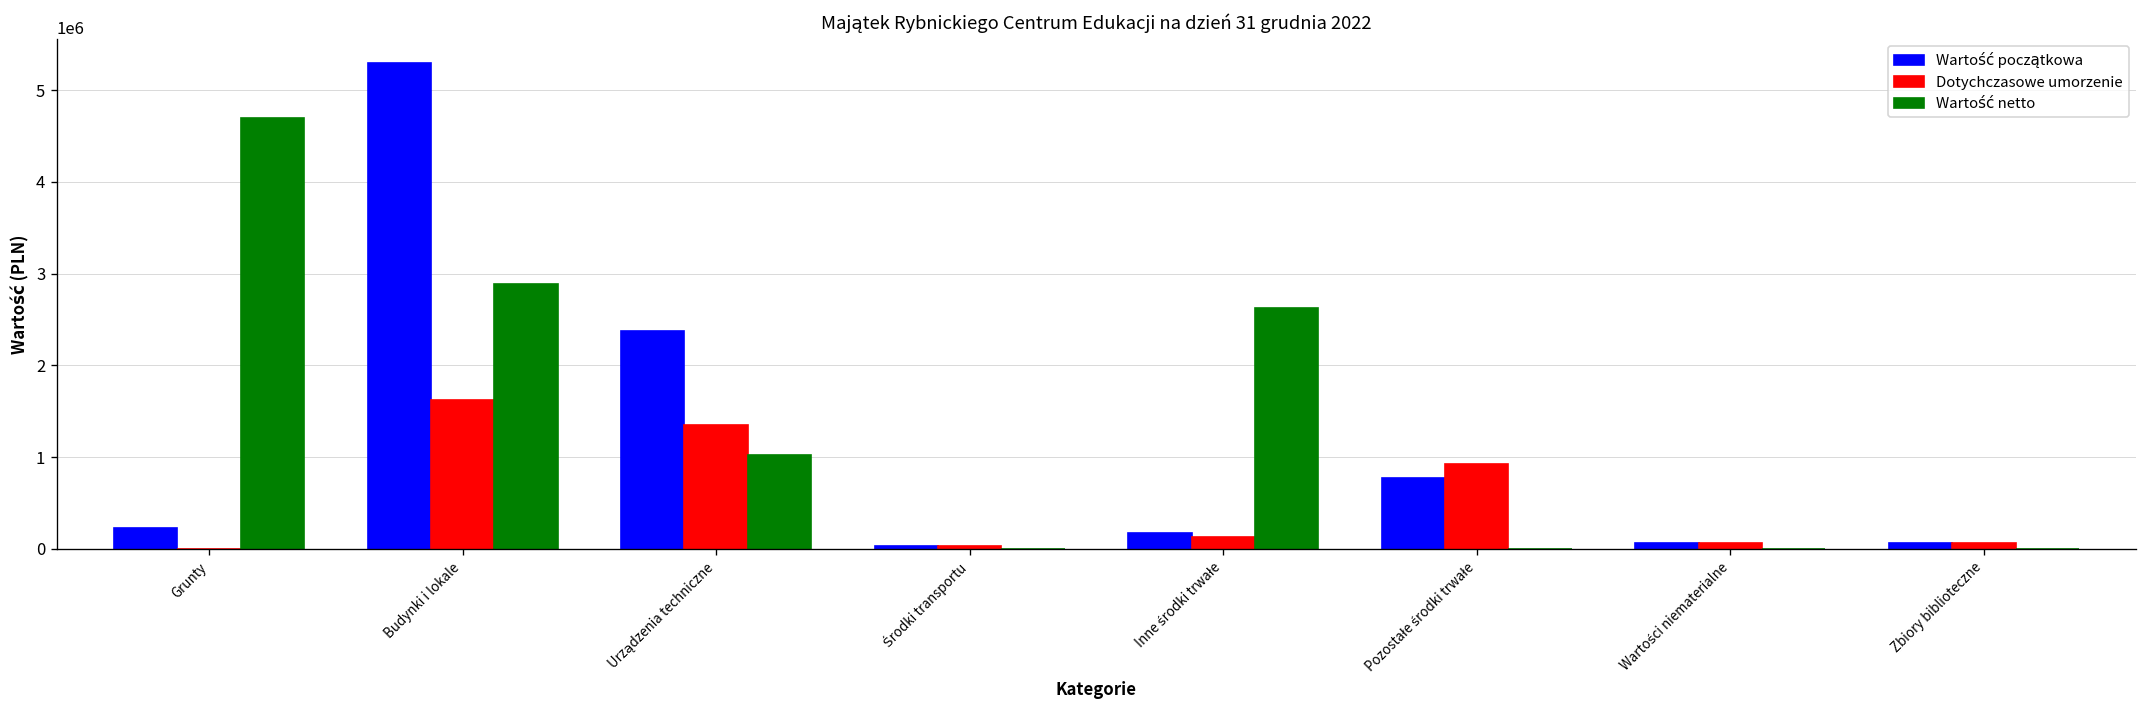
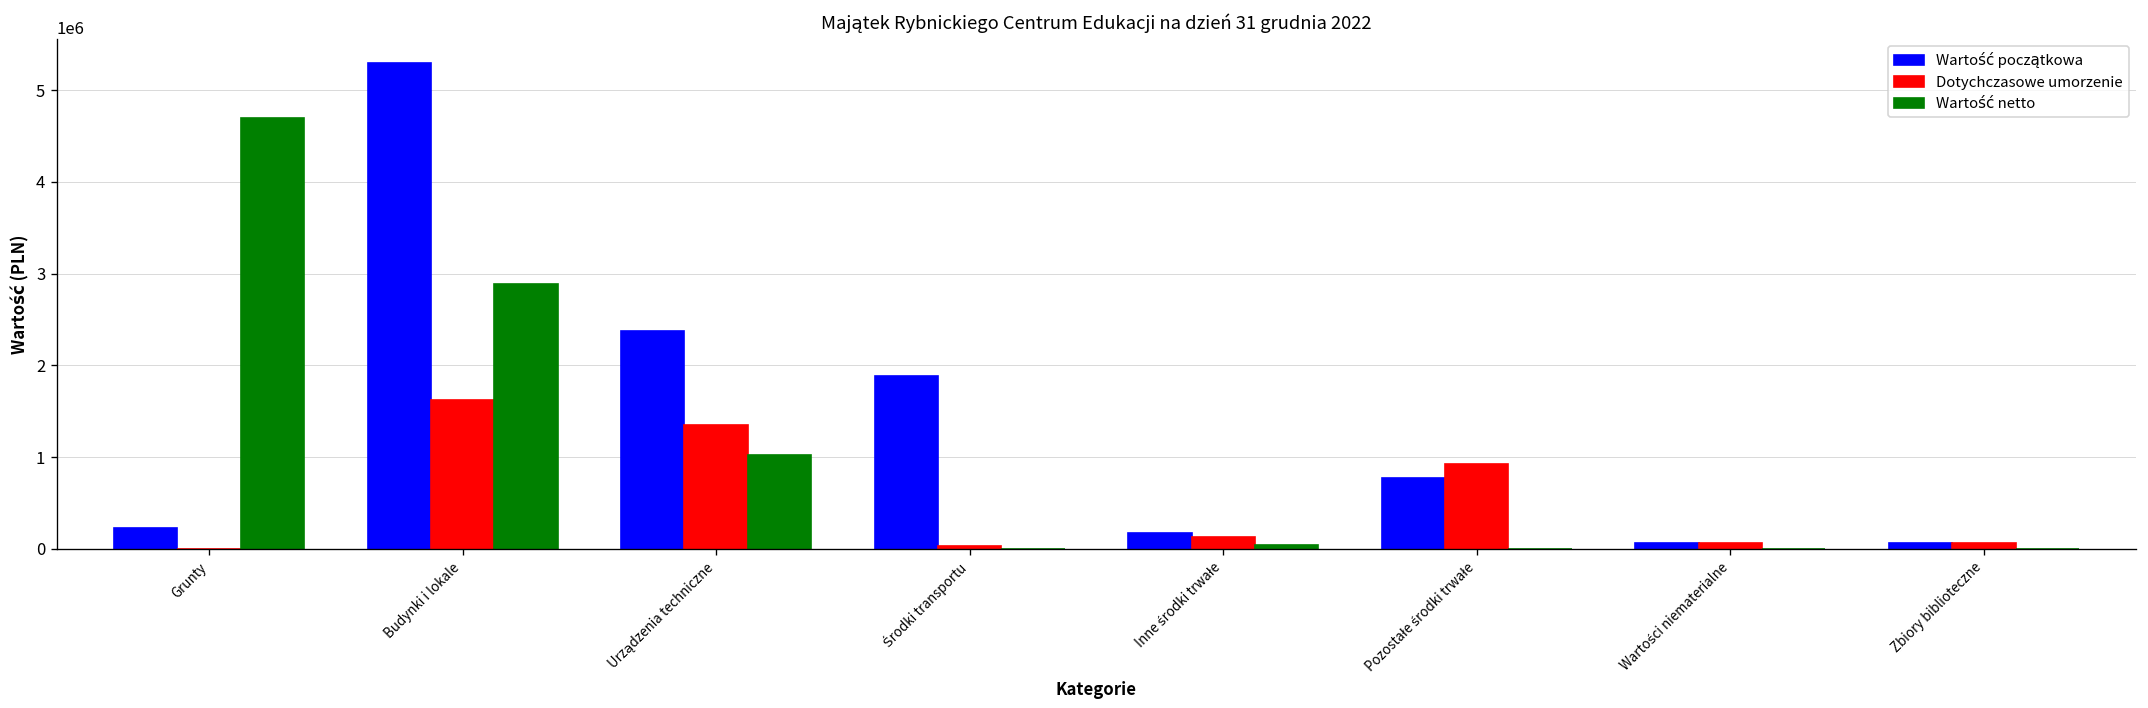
Wartość początkowa, Środki transportu: 0 -> 1900000
Wartość netto, Inne środki trwałe: 2600000 -> 0
